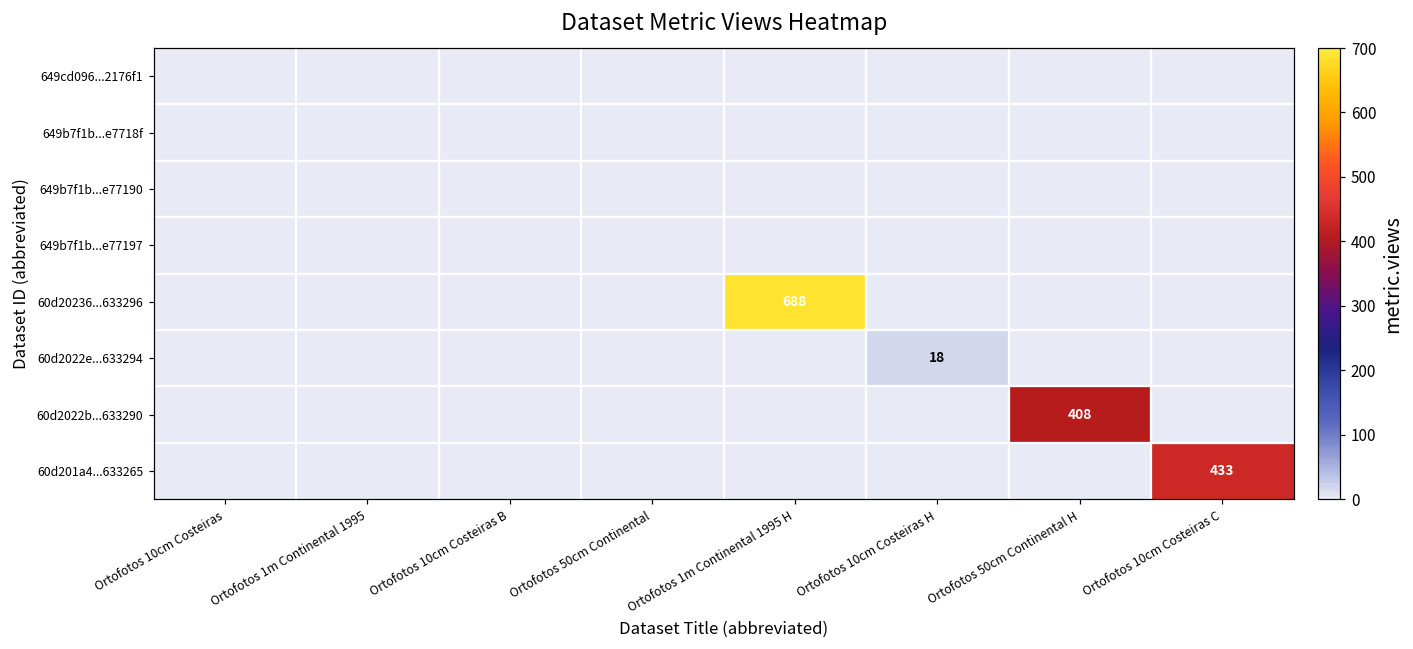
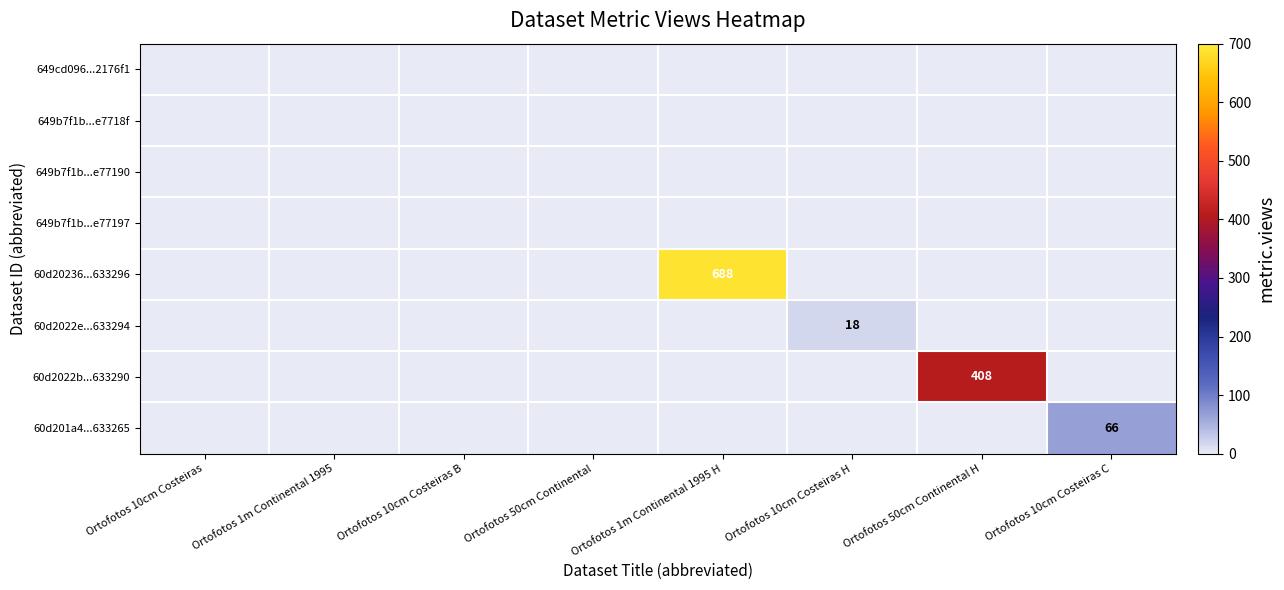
60d201a4...633265, Ortofotos 10cm Costeiras C: 433 -> 66
